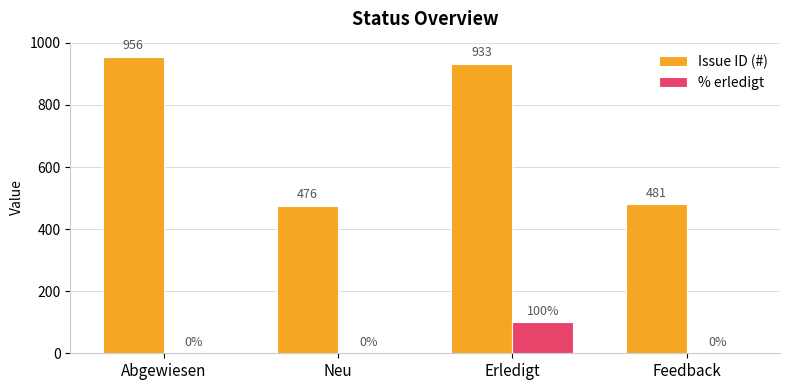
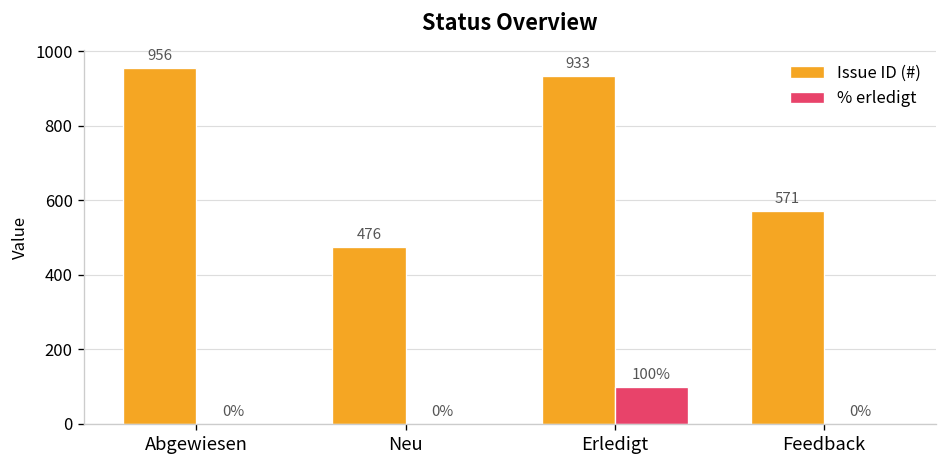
Issue ID (#), Feedback: 481 -> 571
